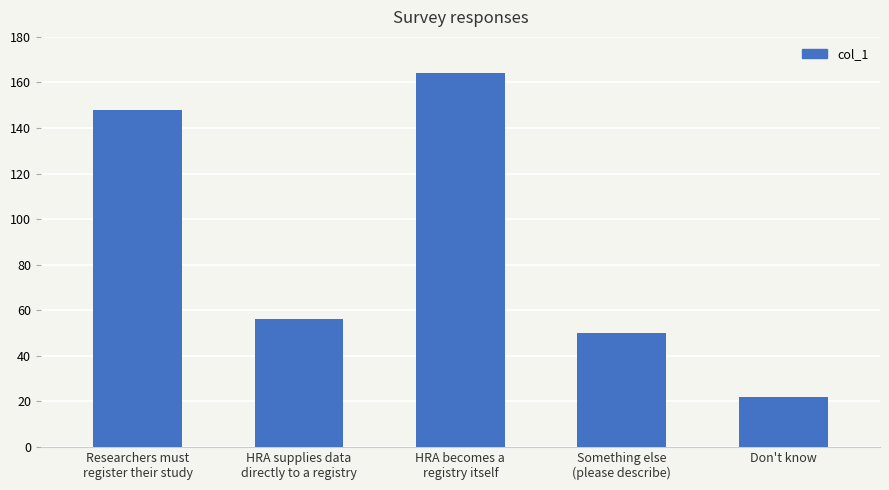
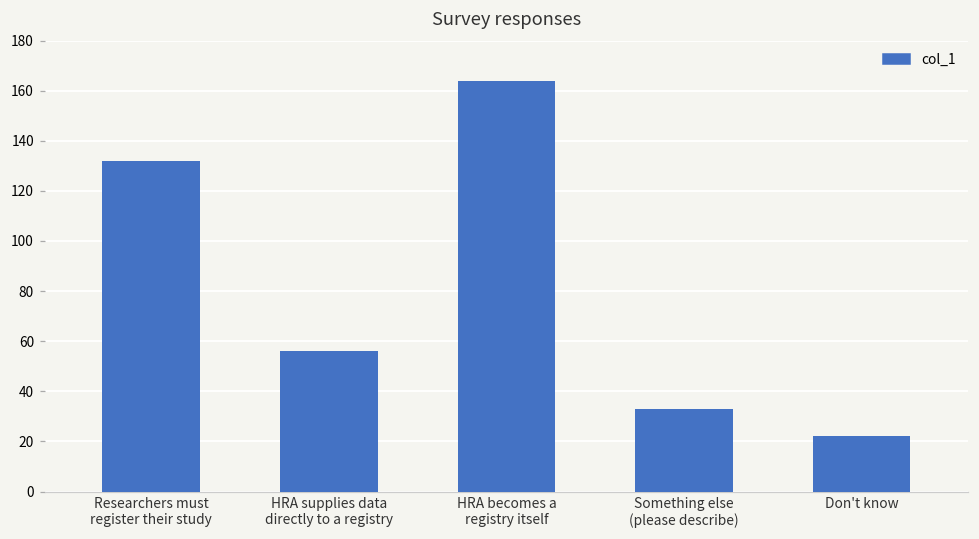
Researchers must register their study: 148 -> 132
Something else (please describe): 50 -> 33
